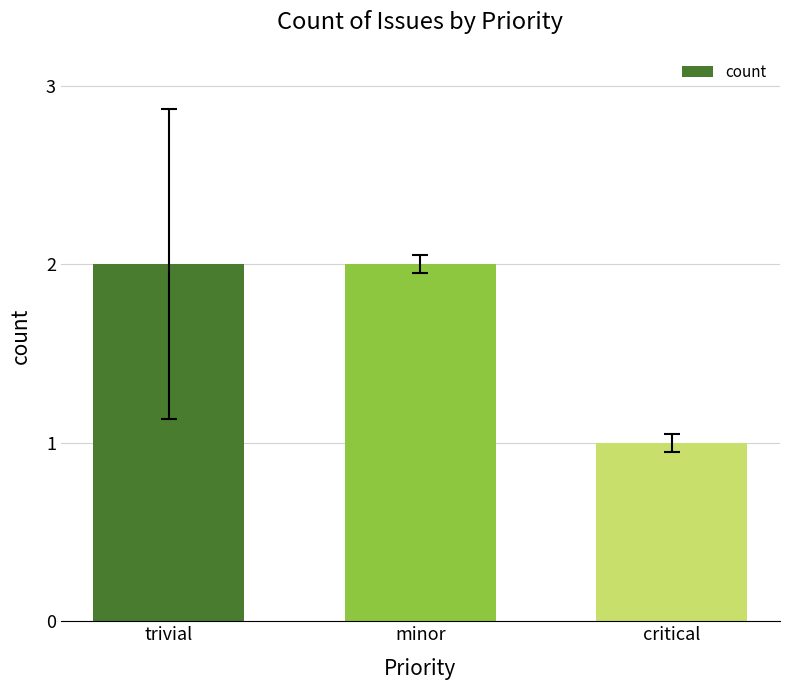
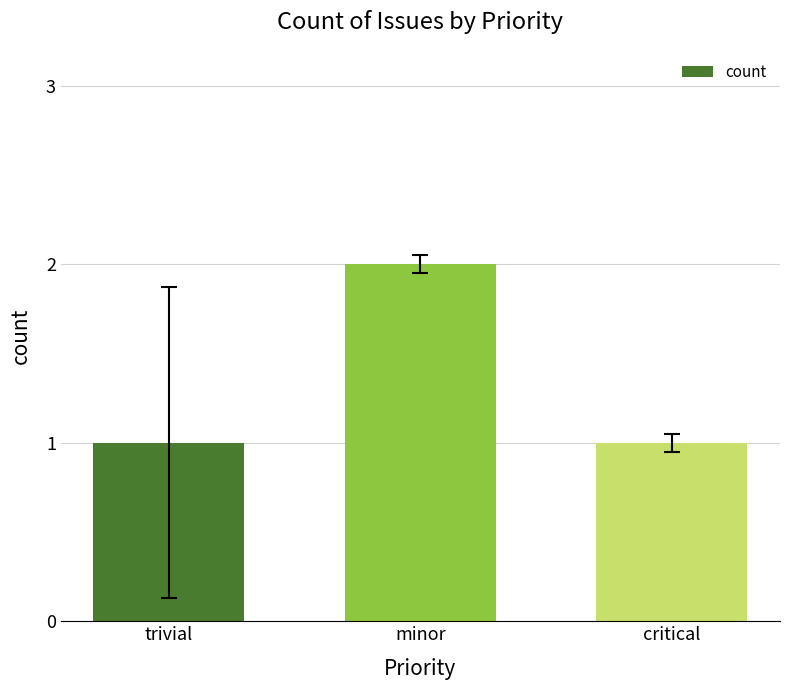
count, trivial: 2 -> 1
